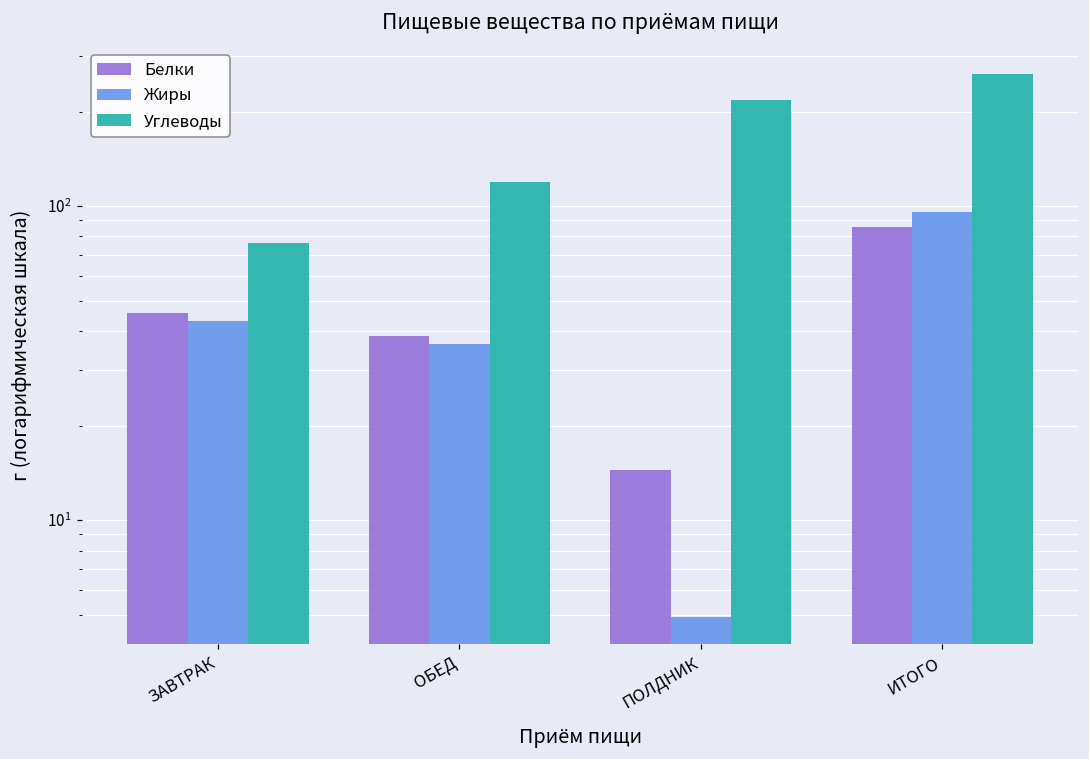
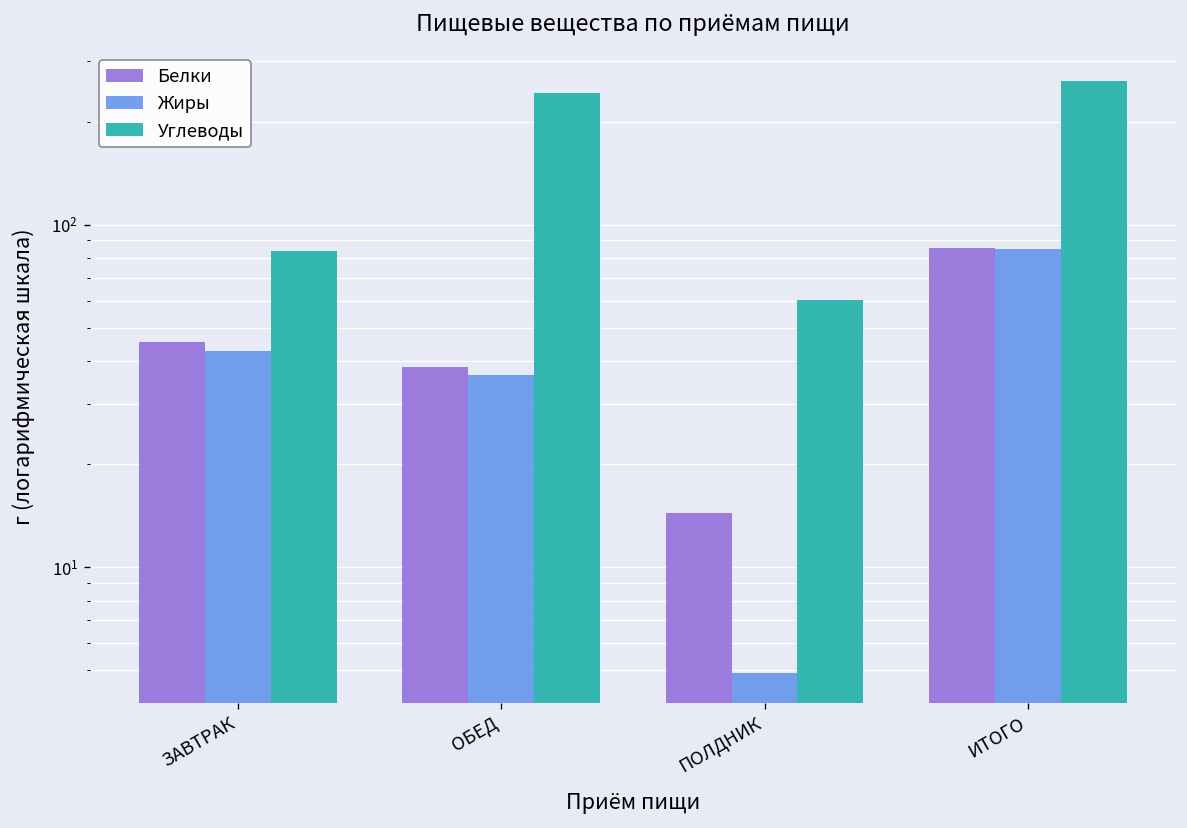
Углеводы, ЗАВТРАК: 77 -> 84
Углеводы, ОБЕД: 119 -> 240
Углеводы, ПОЛДНИК: 220 -> 60
Жиры, ИТОГО: 96 -> 85
